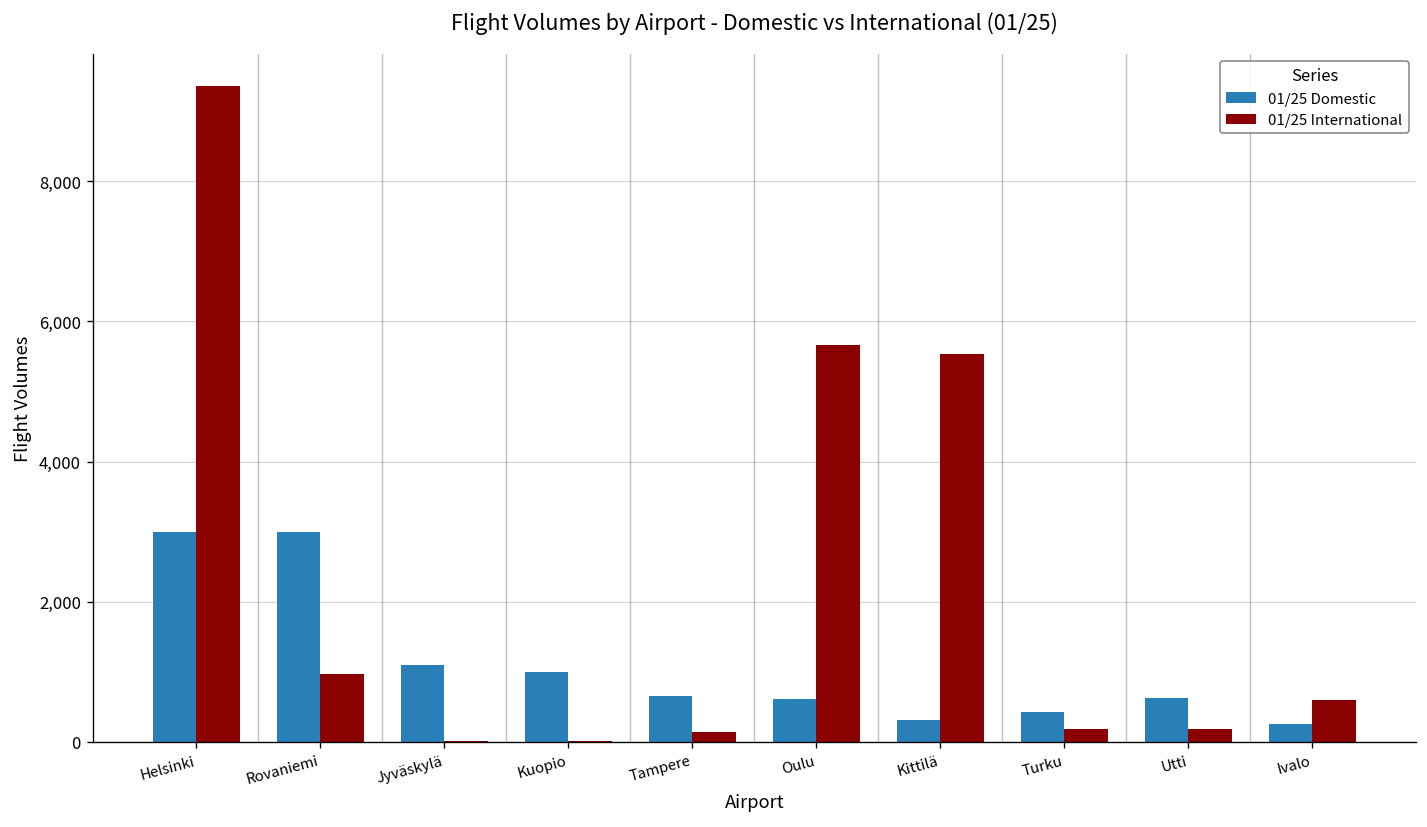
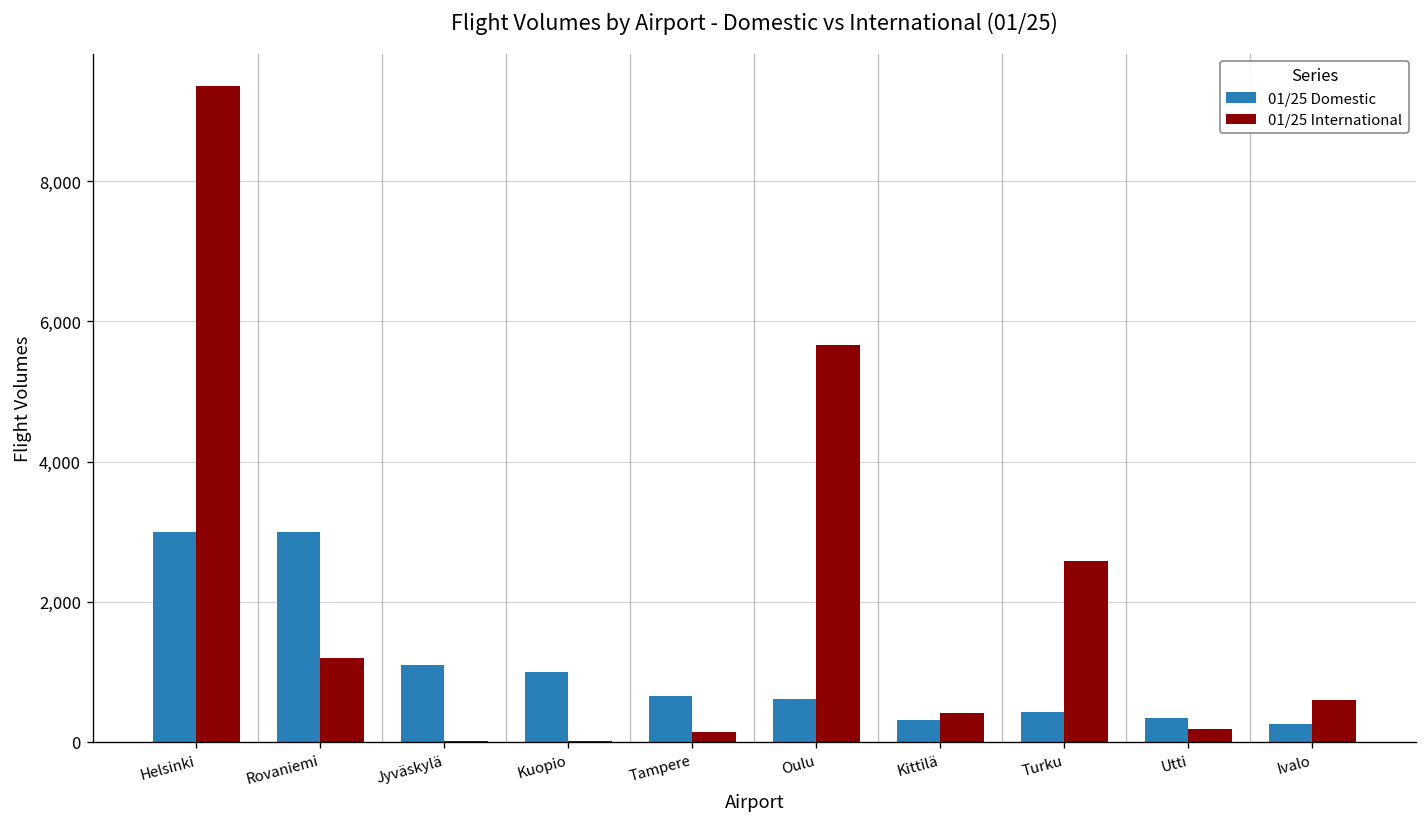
01/25 International, Rovaniemi: 1,000 -> 1,200
01/25 International, Kittilä: 5,500 -> 400
01/25 International, Turku: 200 -> 2,600
01/25 Domestic, Utti: 600 -> 300
